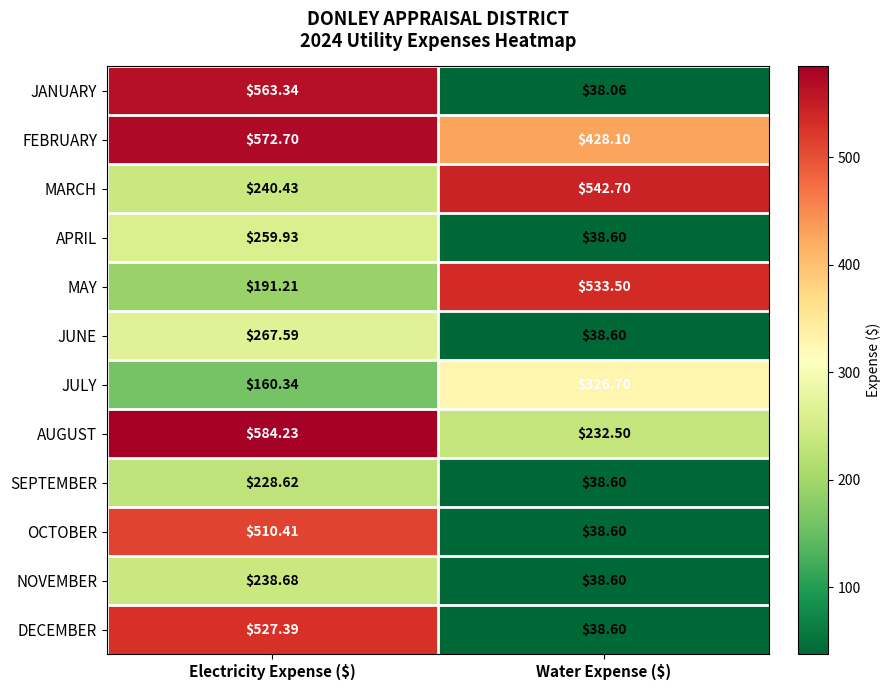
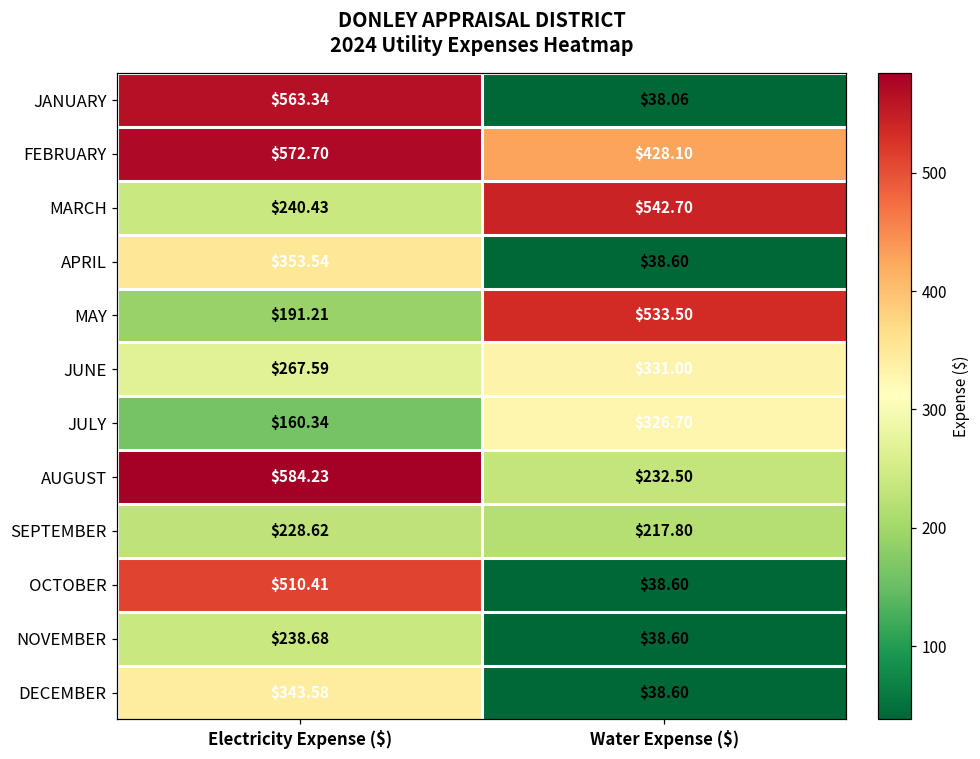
APRIL, Electricity Expense ($): $259.93 -> $353.54
JUNE, Water Expense ($): $38.60 -> $331.00
SEPTEMBER, Water Expense ($): $38.60 -> $217.80
DECEMBER, Electricity Expense ($): $527.39 -> $343.58
